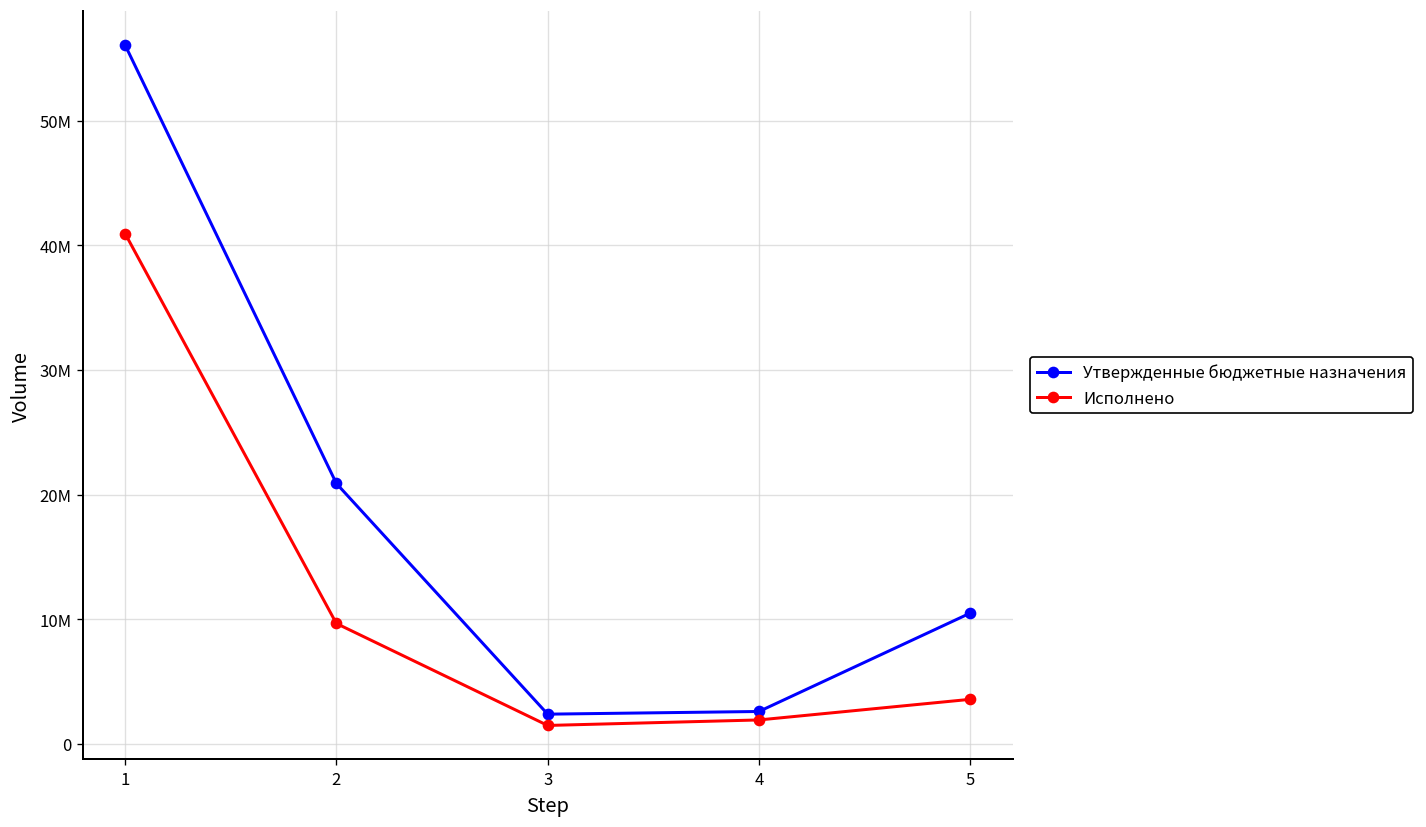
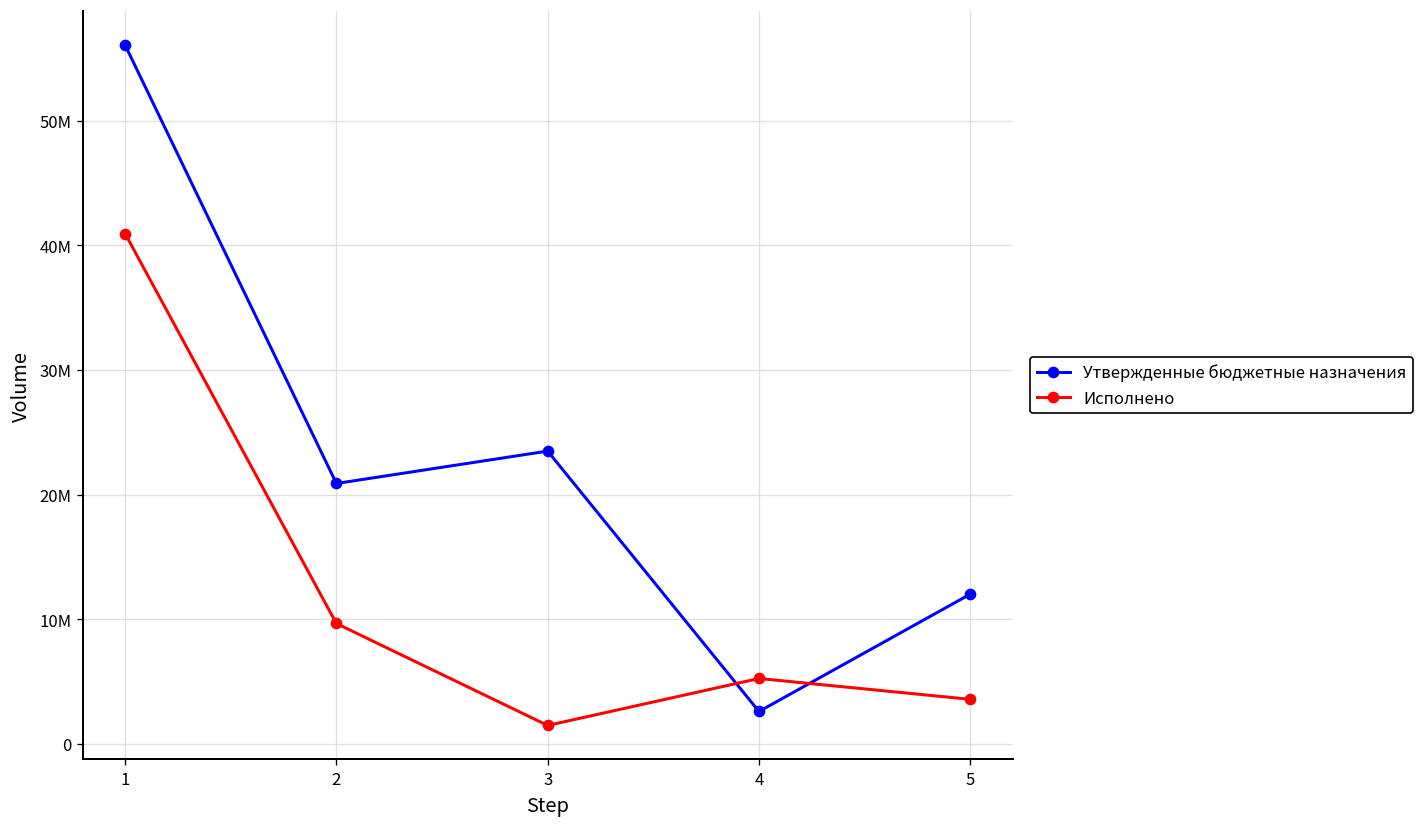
Утвержденные бюджетные назначения, 3: 2400000 -> 23500000
Исполнено, 4: 1900000 -> 5200000
Утвержденные бюджетные назначения, 5: 10500000 -> 12000000
